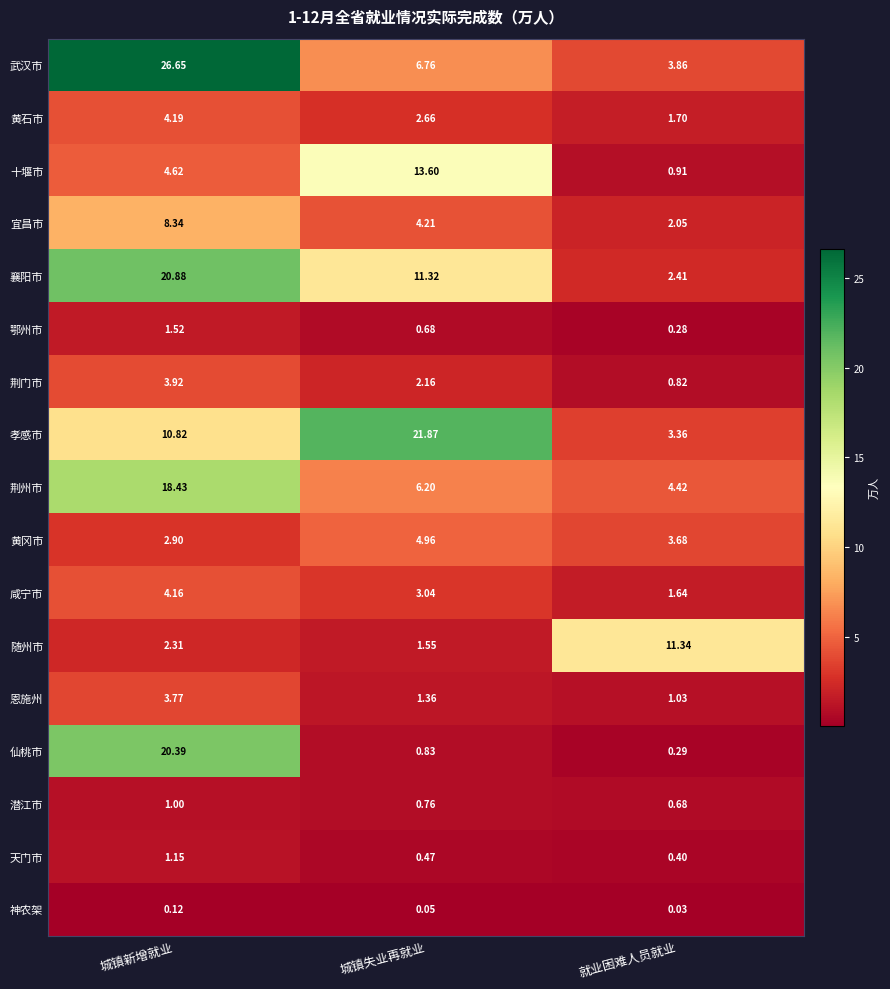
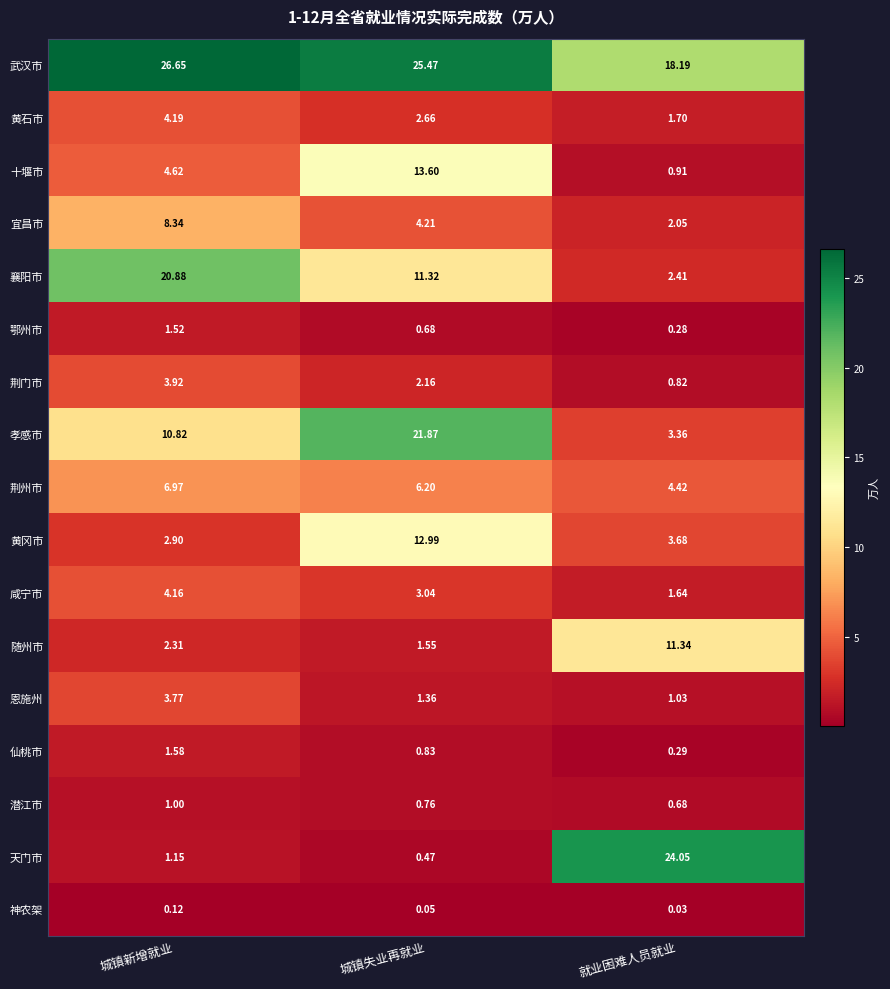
武汉市, 城镇失业再就业: 6.76 -> 25.47
武汉市, 就业困难人员就业: 3.86 -> 18.19
荆州市, 城镇新增就业: 18.43 -> 6.97
黄冈市, 城镇失业再就业: 4.96 -> 12.99
仙桃市, 城镇新增就业: 20.39 -> 1.58
天门市, 就业困难人员就业: 0.40 -> 24.05
